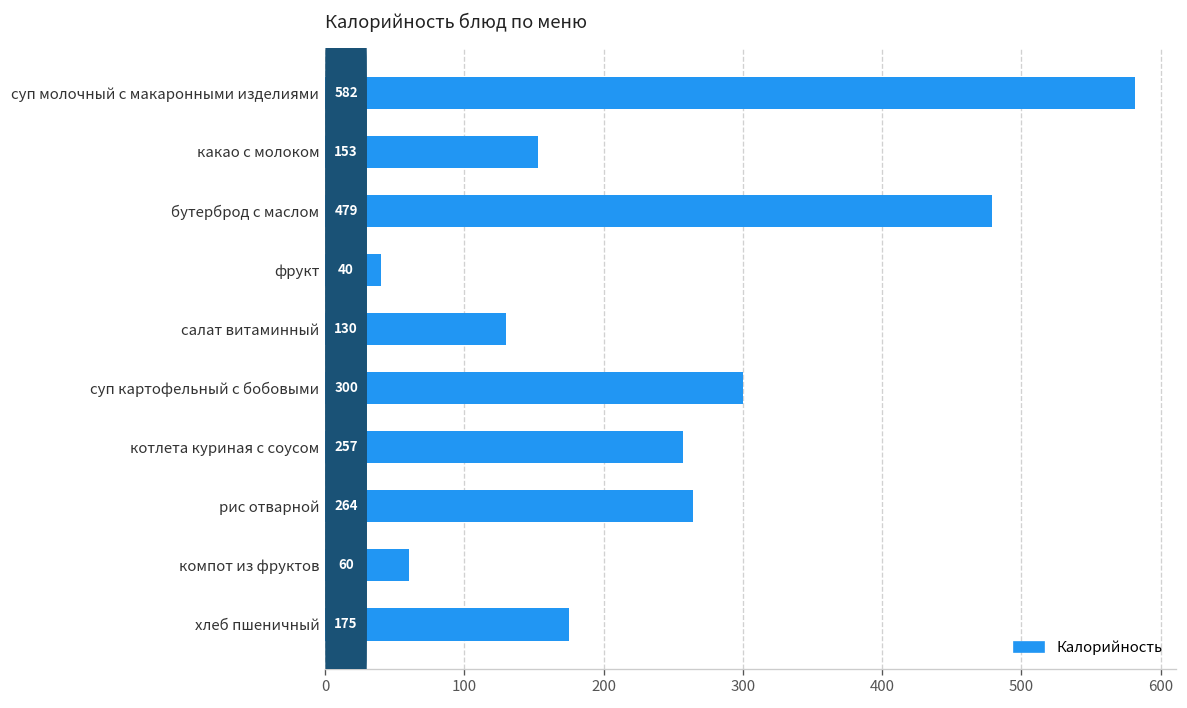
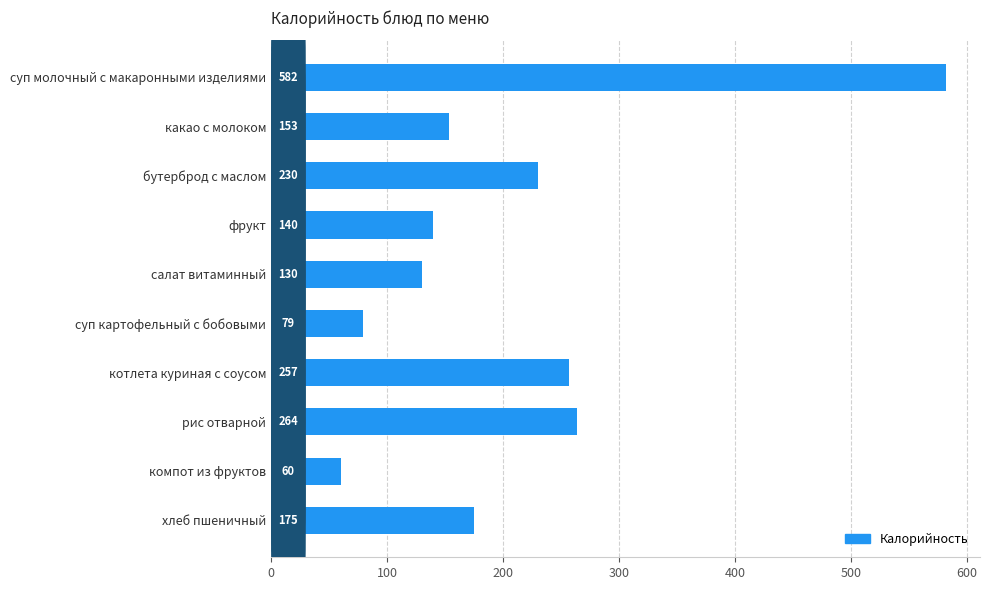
бутерброд с маслом: 479 -> 230
фрукт: 40 -> 140
суп картофельный с бобовыми: 300 -> 79
